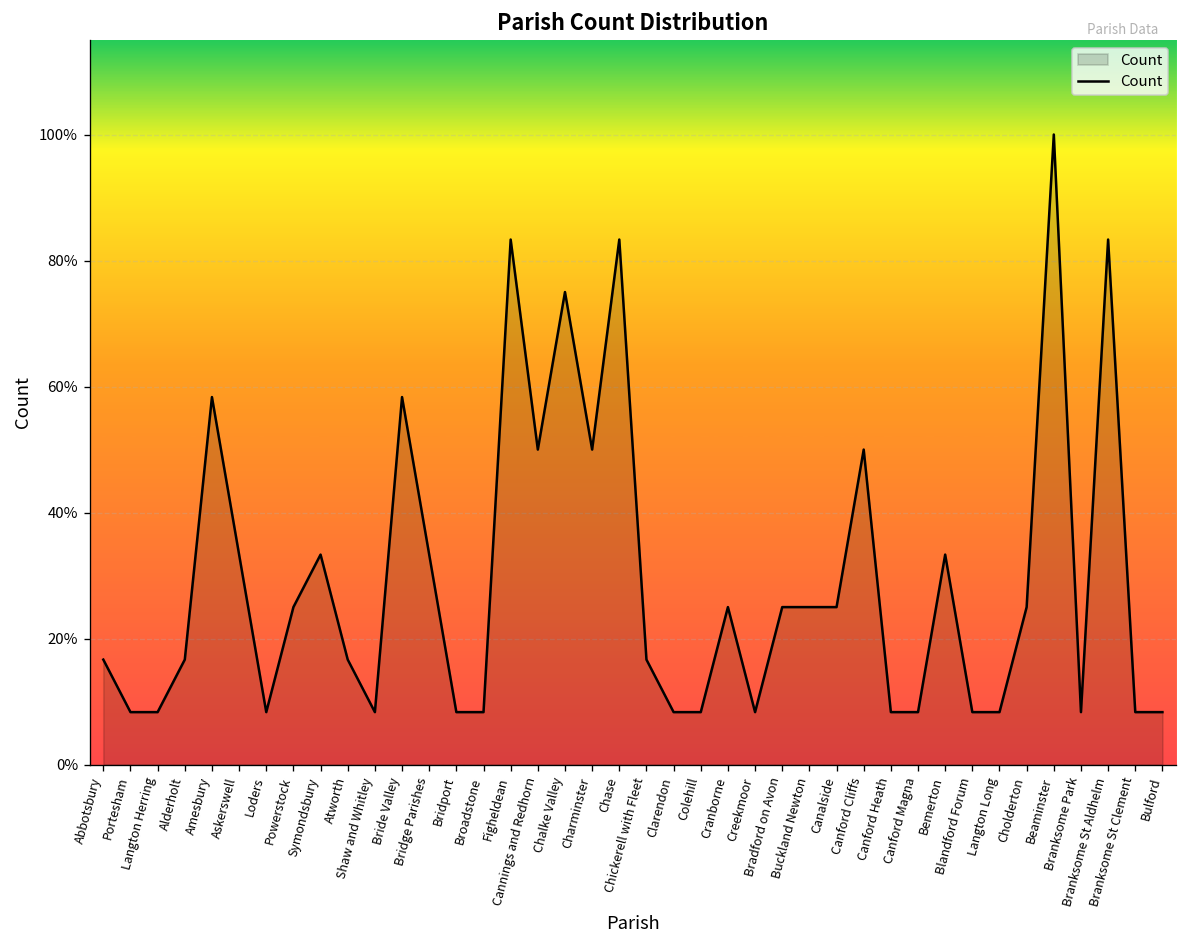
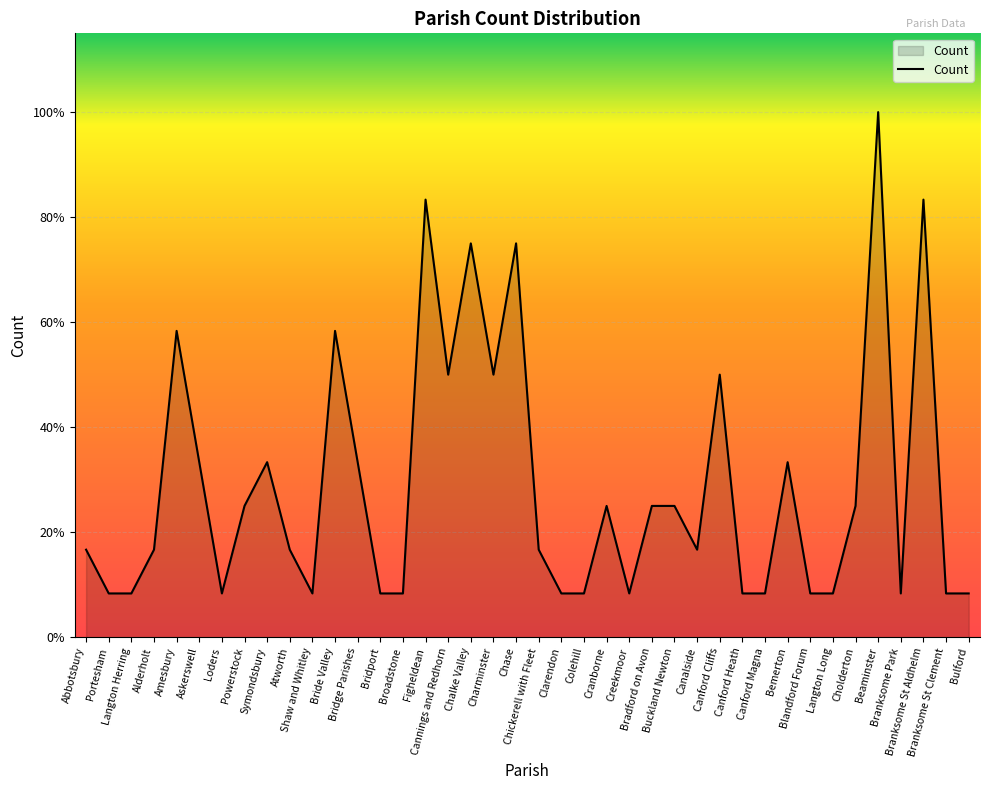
Chase: 83% -> 75%
Canalside: 25% -> 17%
